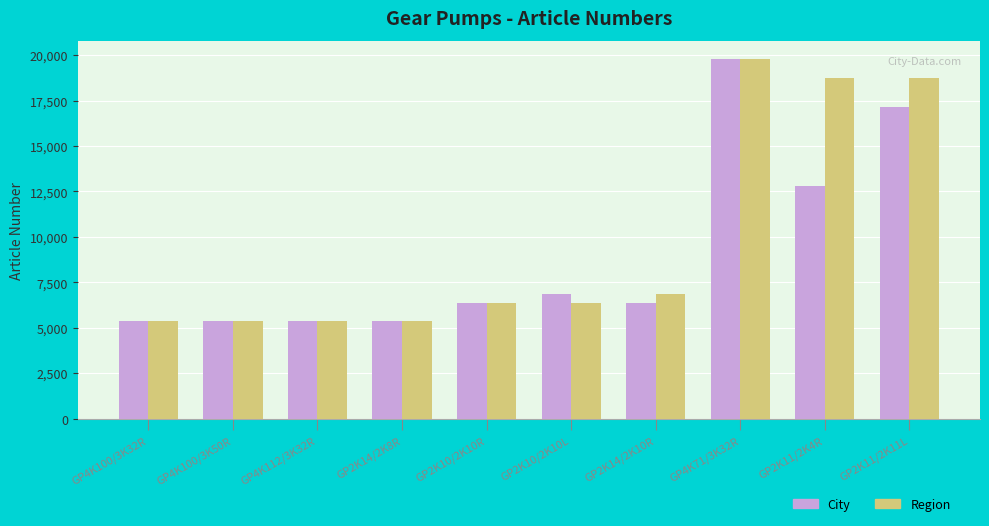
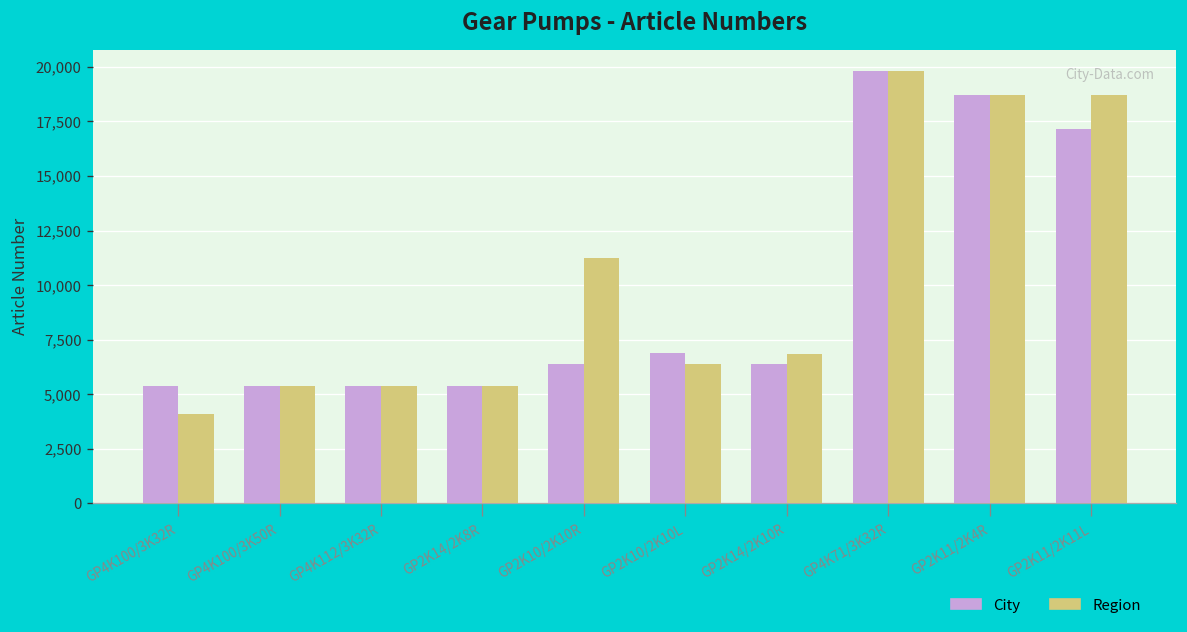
Region, GP4K100/3K32R: 5,400 -> 4,100
Region, GP2K10/2K10R: 6,400 -> 11,200
City, GP2K11/2K4R: 12,800 -> 18,700
